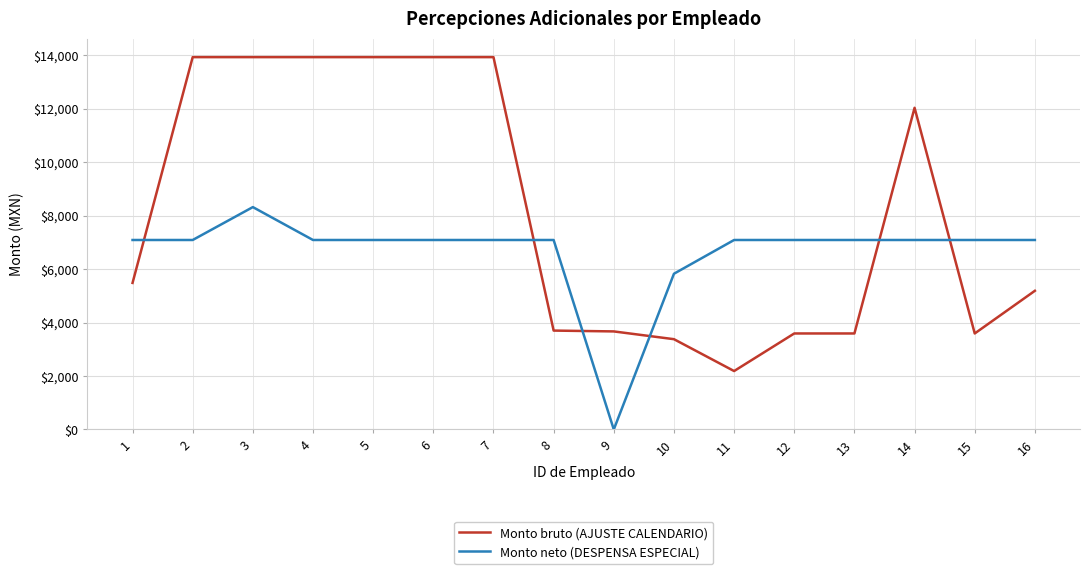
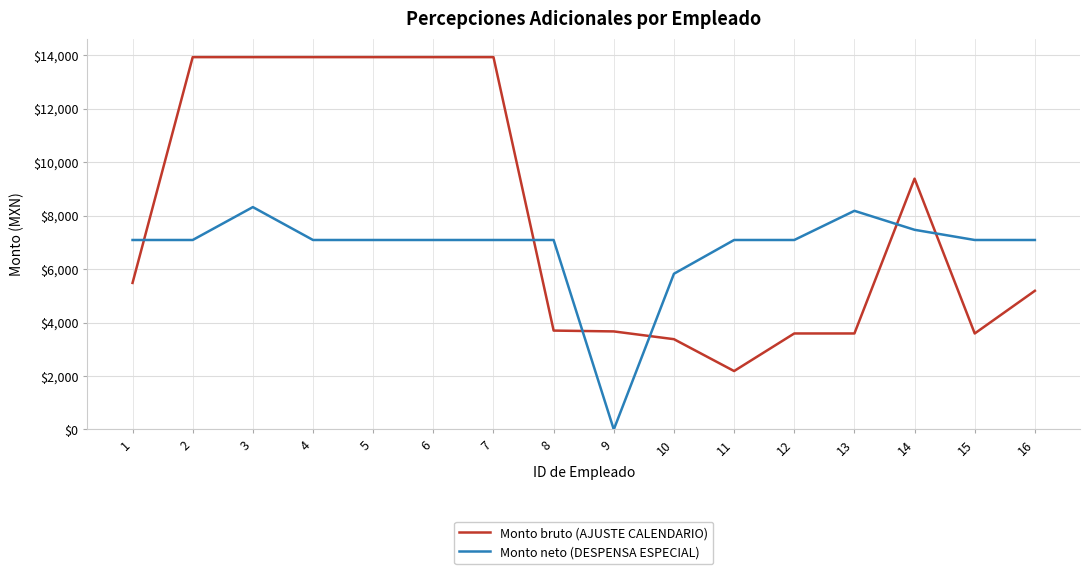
Monto neto (DESPENSA ESPECIAL), 13: $7,100 -> $8,200
Monto bruto (AJUSTE CALENDARIO), 14: $12,000 -> $9,400
Monto neto (DESPENSA ESPECIAL), 14: $7,100 -> $7,500
